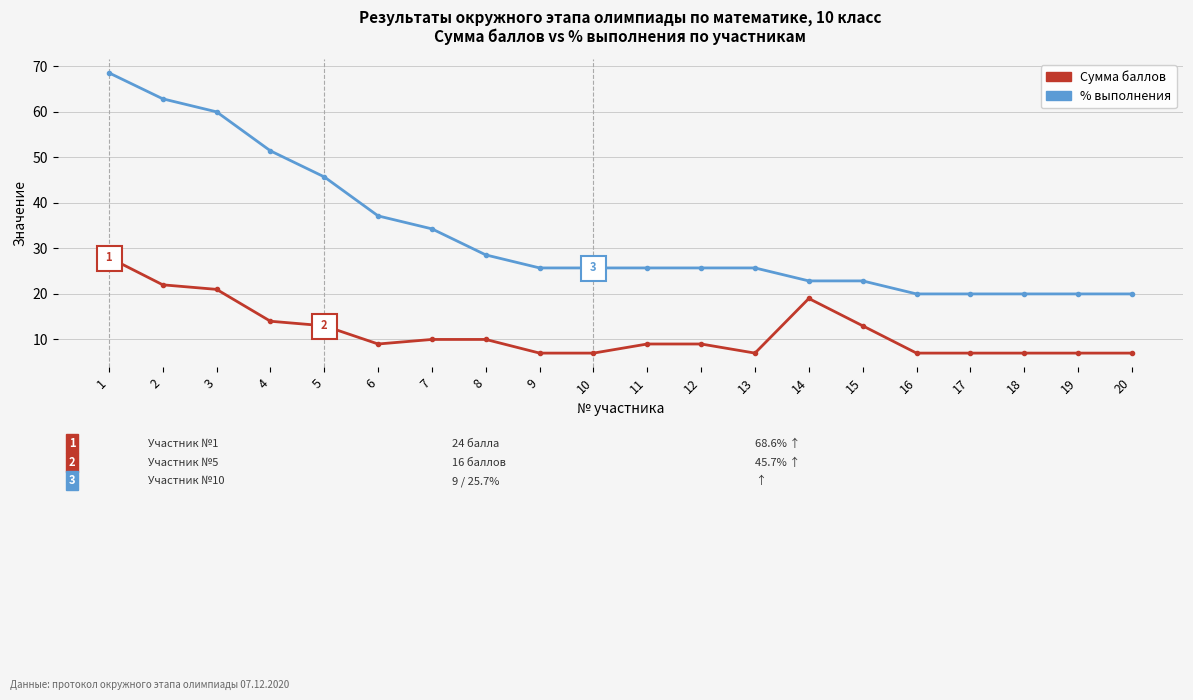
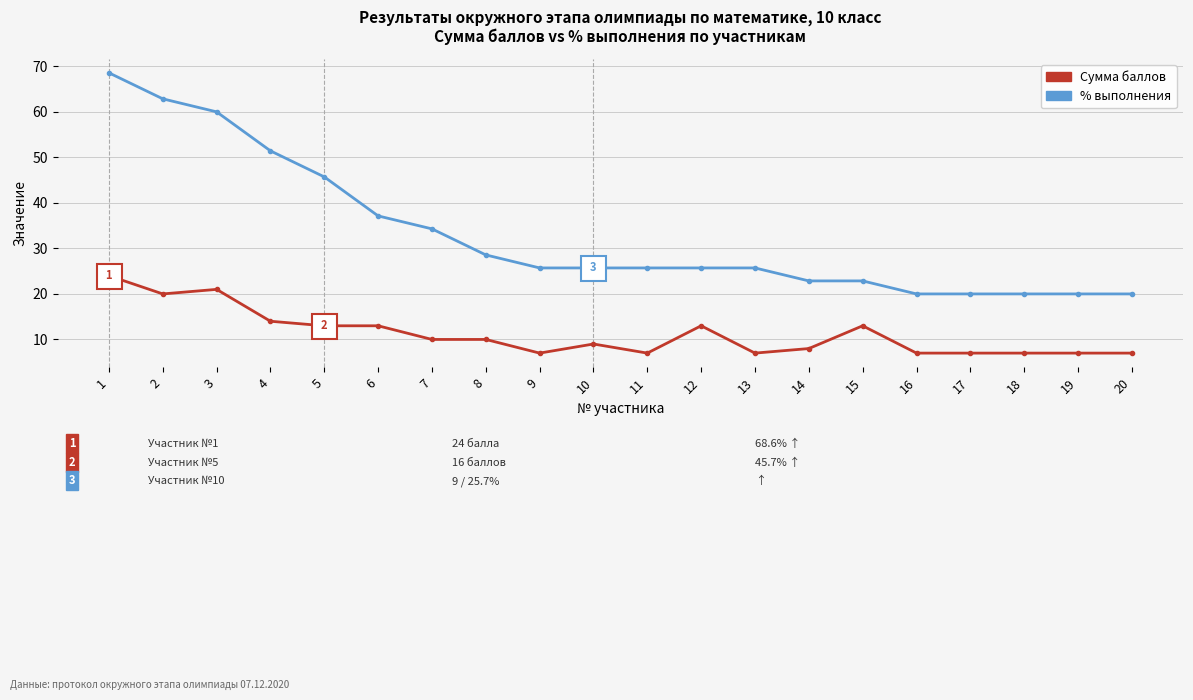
Сумма баллов, 1: 28 -> 24
Сумма баллов, 2: 22 -> 20
Сумма баллов, 6: 9 -> 13
Сумма баллов, 10: 7 -> 9
Сумма баллов, 11: 9 -> 7
Сумма баллов, 12: 9 -> 13
Сумма баллов, 14: 19 -> 8
